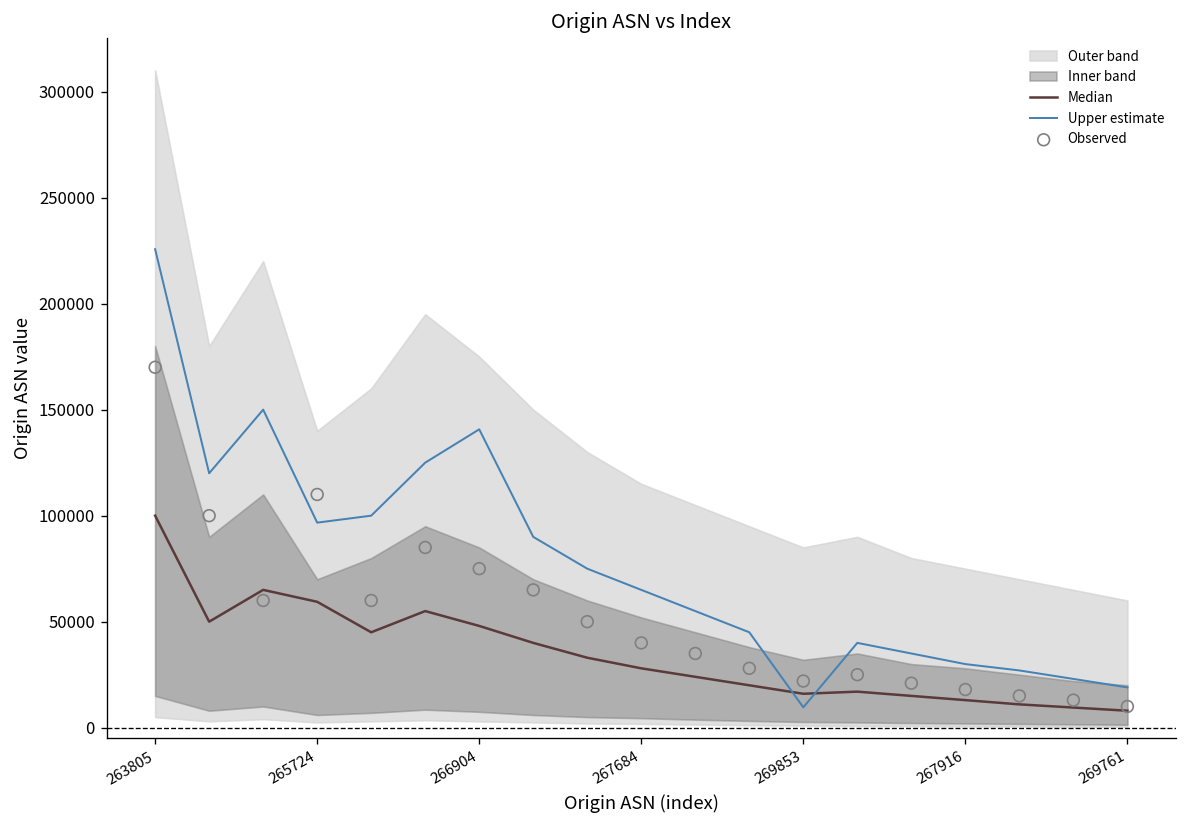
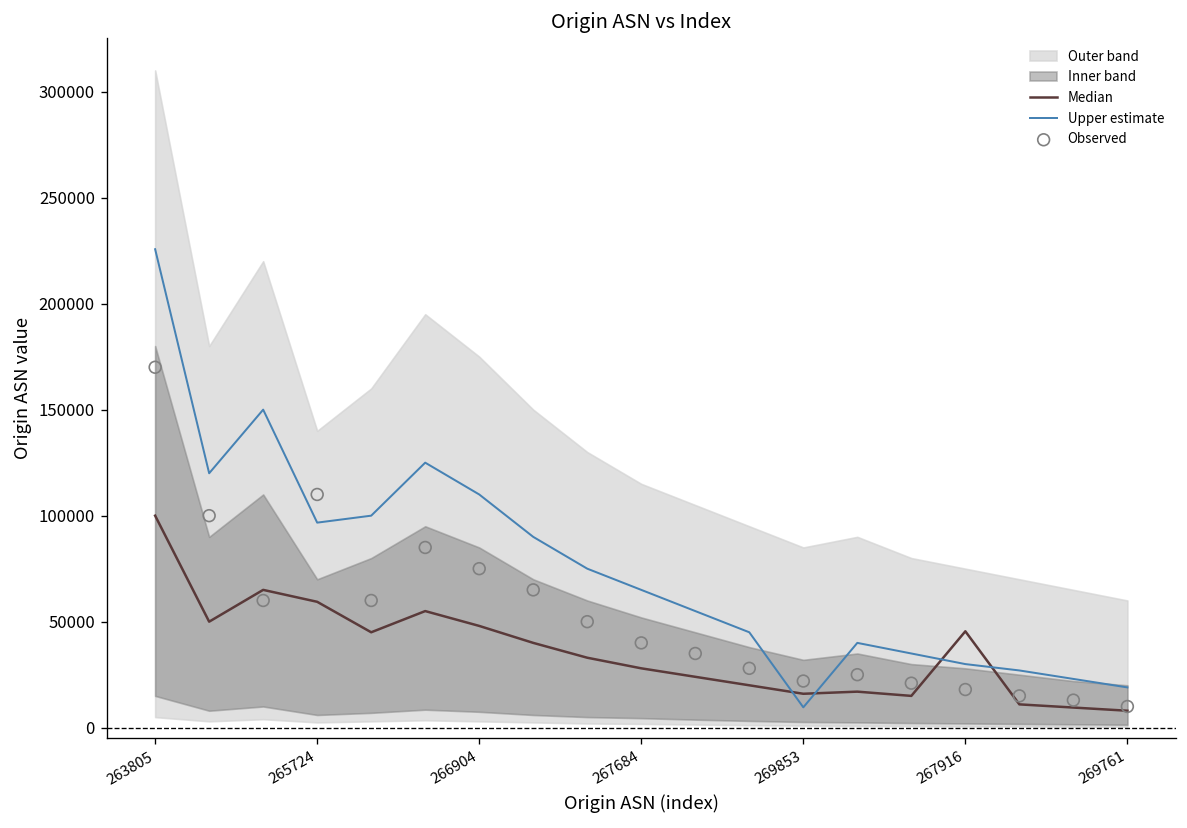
Upper estimate, 266904: 141000 -> 110000
Median, 267916: 13000 -> 45000
